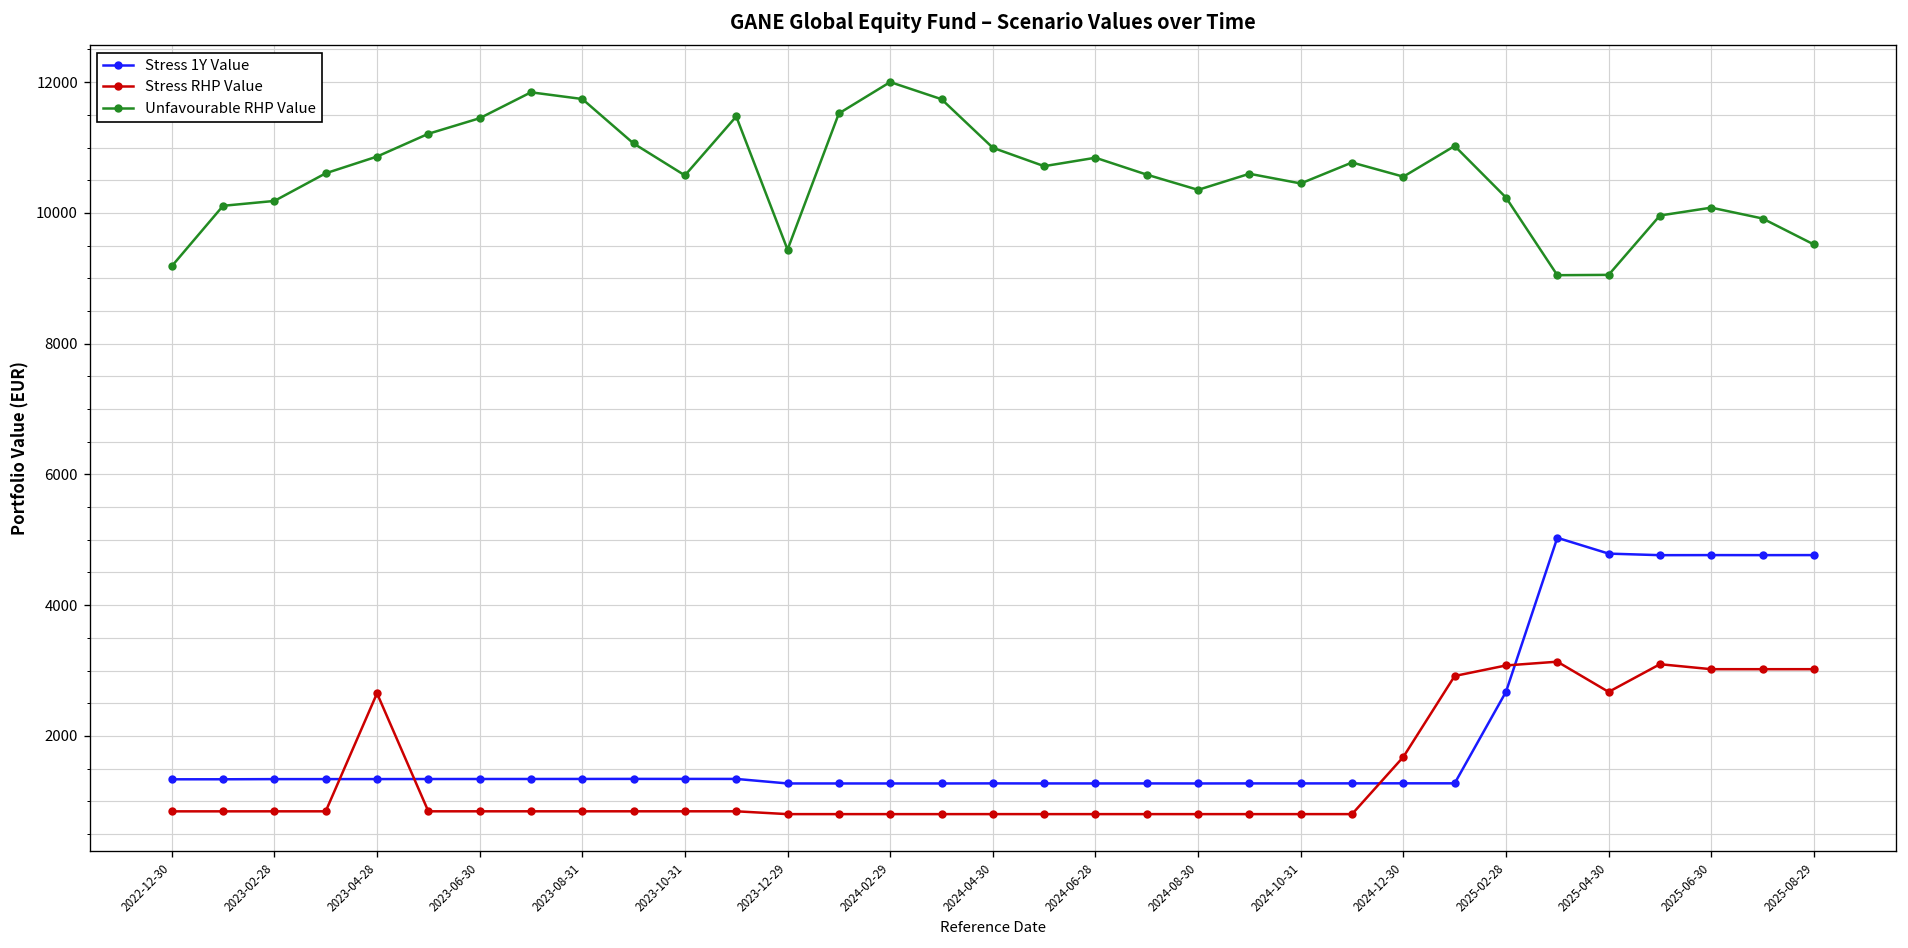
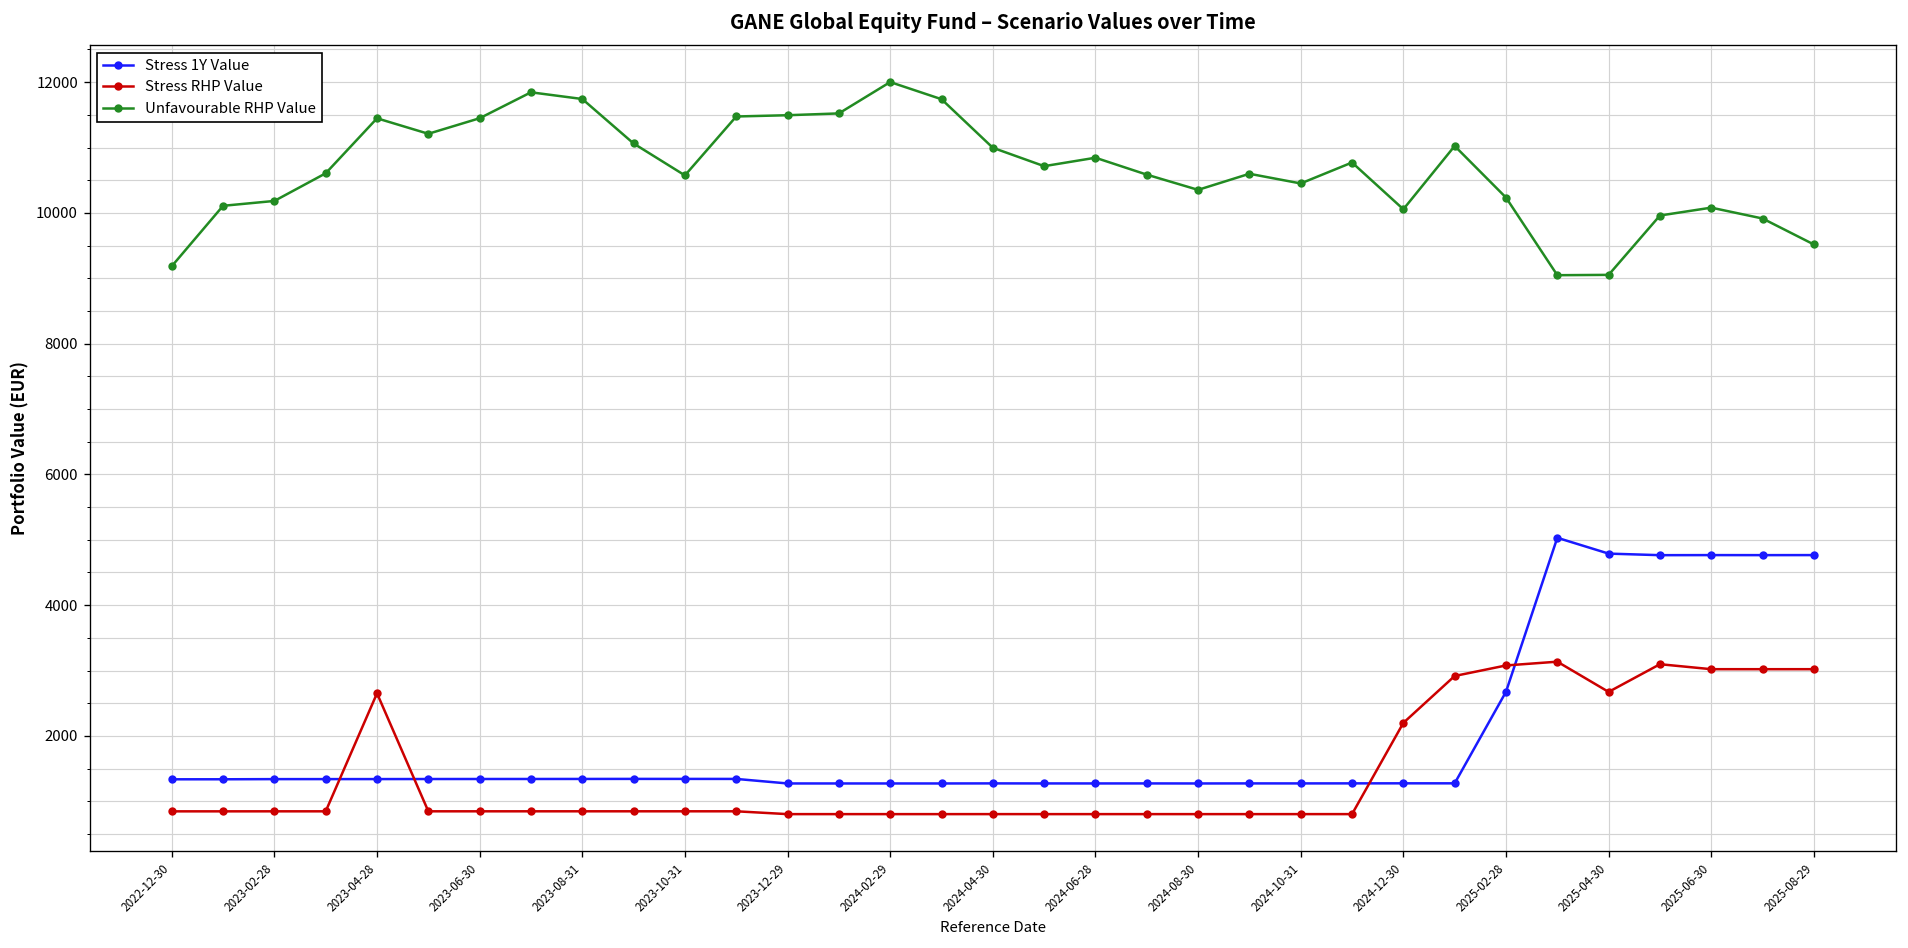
Unfavourable RHP Value, 2023-04-28: 10900 -> 11400
Unfavourable RHP Value, 2023-12-29: 9400 -> 11500
Stress RHP Value, 2024-12-30: 1700 -> 2200
Unfavourable RHP Value, 2024-12-30: 10600 -> 10100
